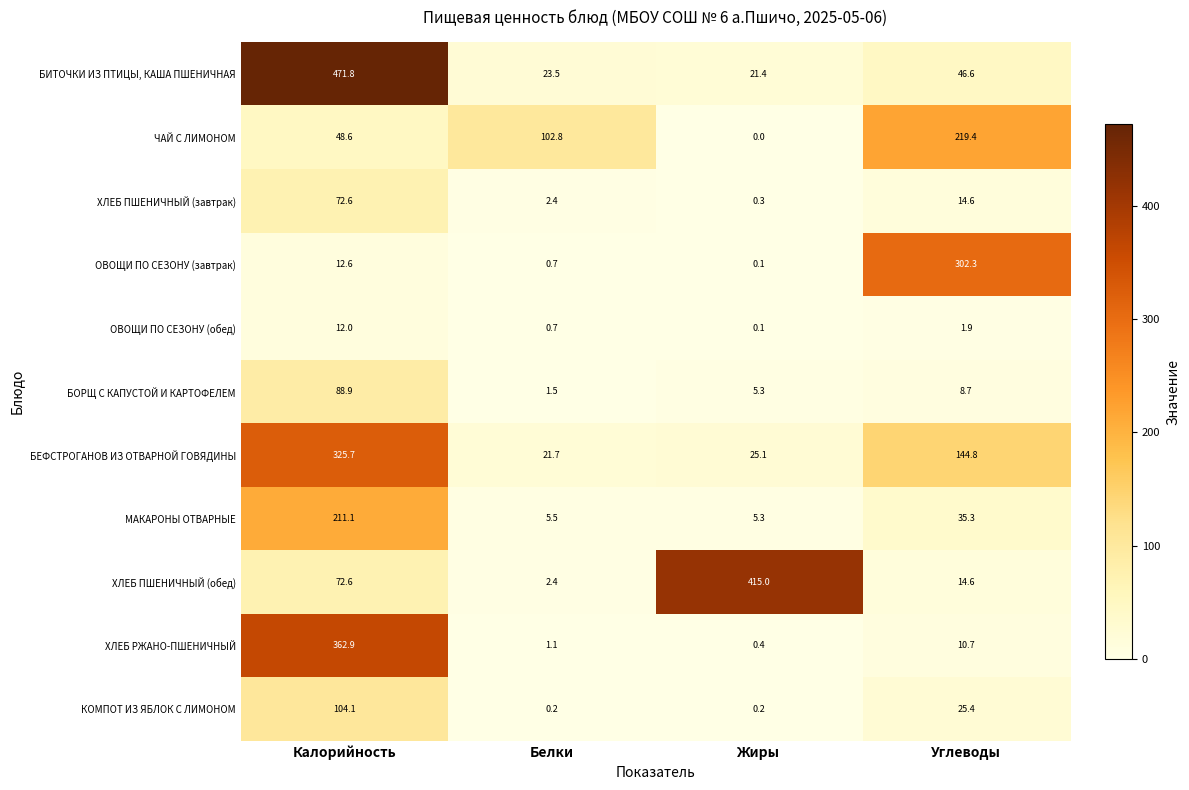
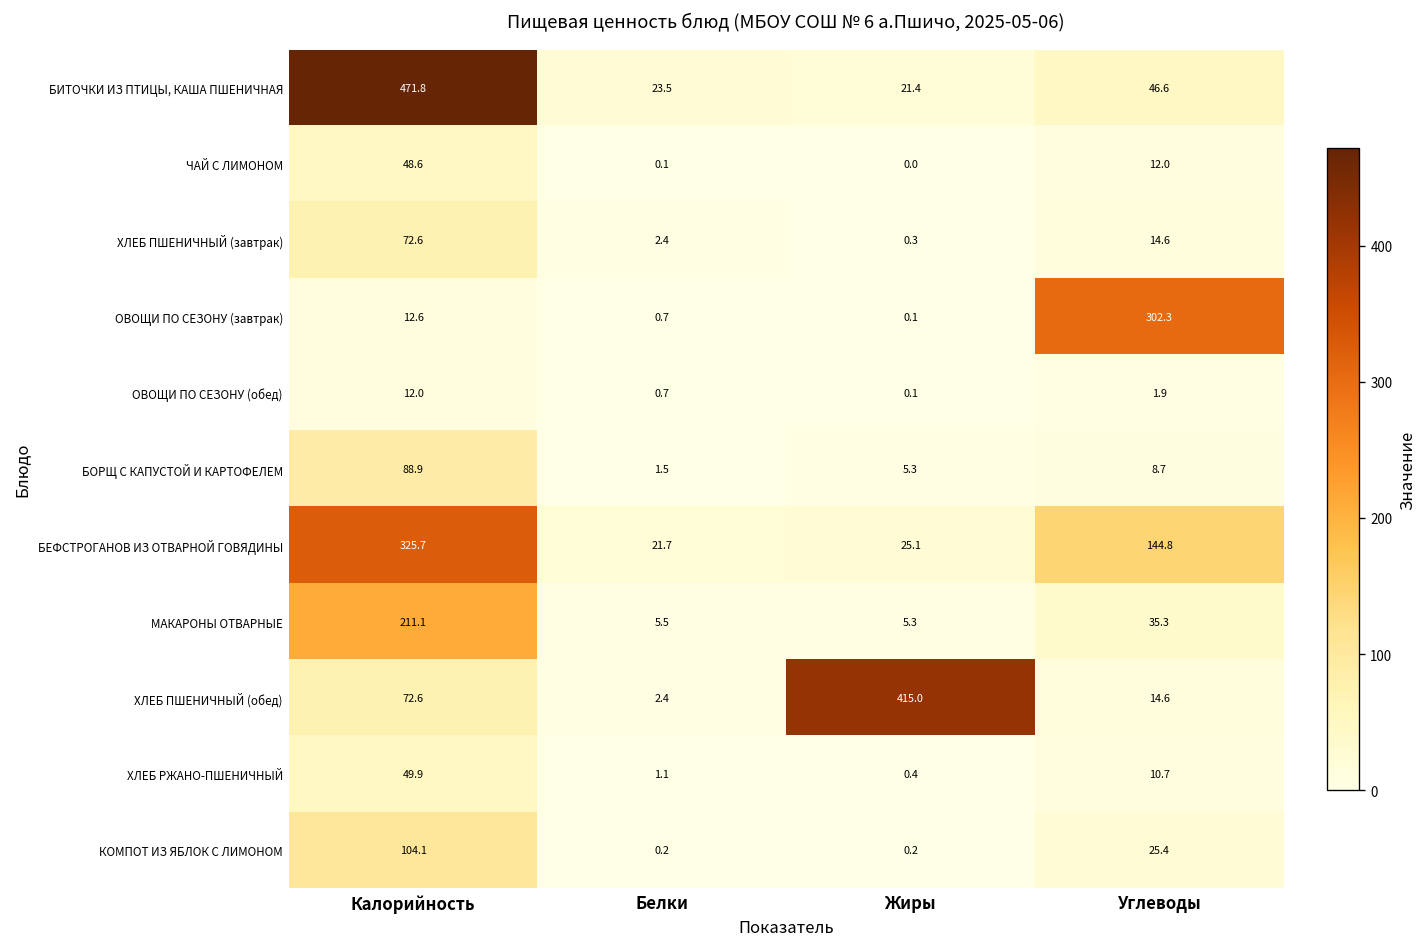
ЧАЙ С ЛИМОНОМ, Белки: 102.8 -> 0.1
ЧАЙ С ЛИМОНОМ, Углеводы: 219.4 -> 12.0
ХЛЕБ РЖАНО-ПШЕНИЧНЫЙ, Калорийность: 362.9 -> 49.9
